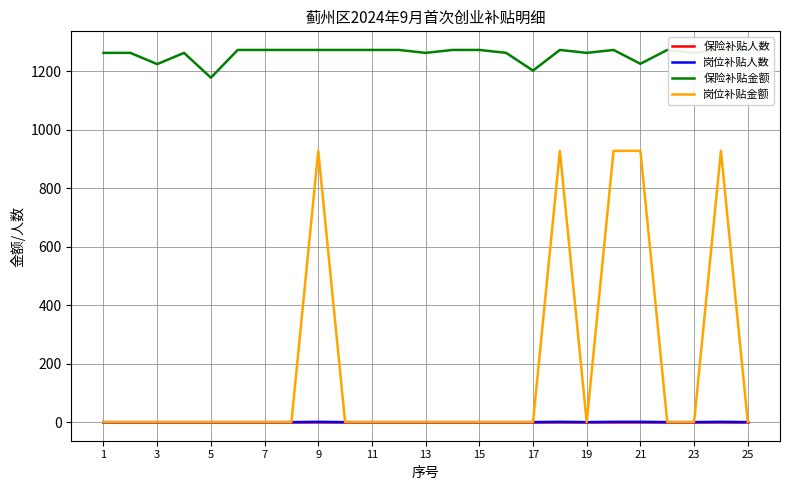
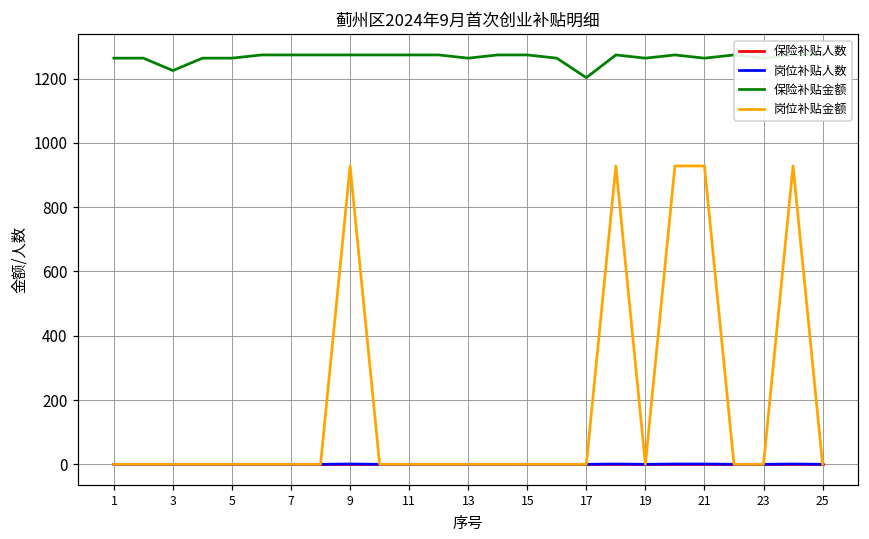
保险补贴金额, 5: 1180 -> 1260
保险补贴金额, 21: 1230 -> 1260
